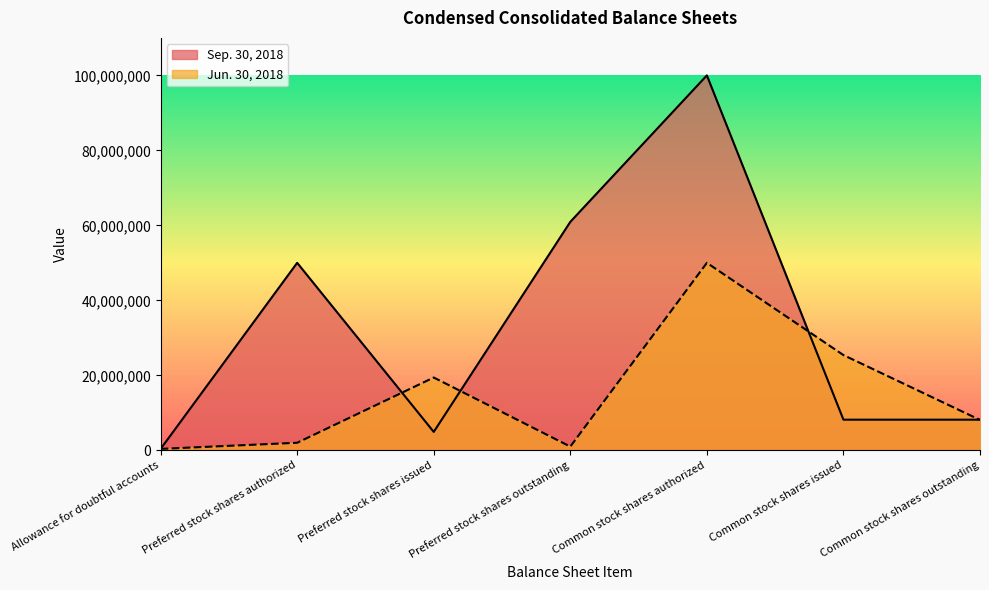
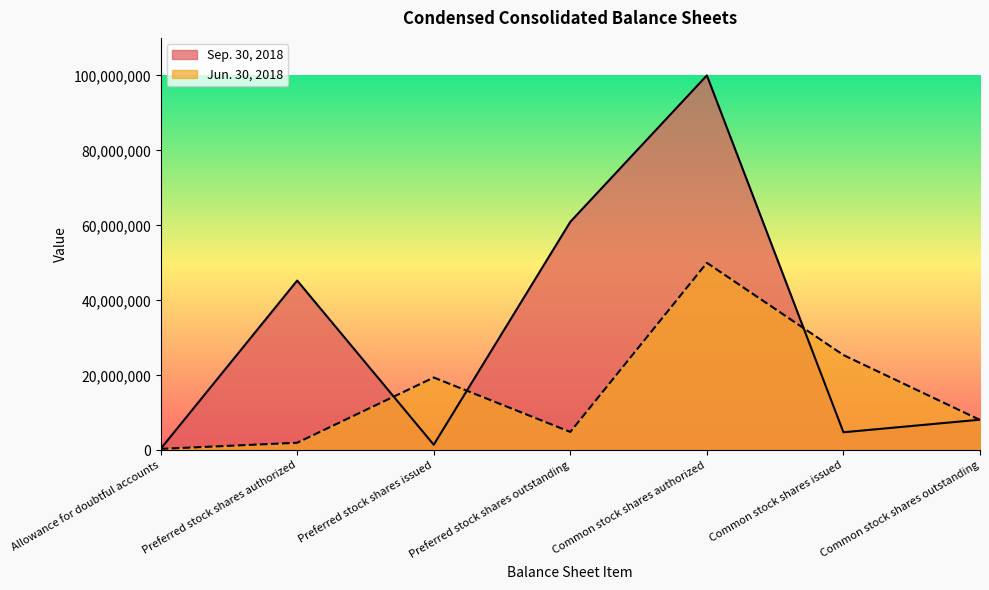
Sep. 30, 2018, Preferred stock shares authorized: 50,000,000 -> 45,000,000
Sep. 30, 2018, Preferred stock shares issued: 5,000,000 -> 1,000,000
Jun. 30, 2018, Preferred stock shares outstanding: 1,000,000 -> 5,000,000
Sep. 30, 2018, Common stock shares issued: 8,000,000 -> 5,000,000
